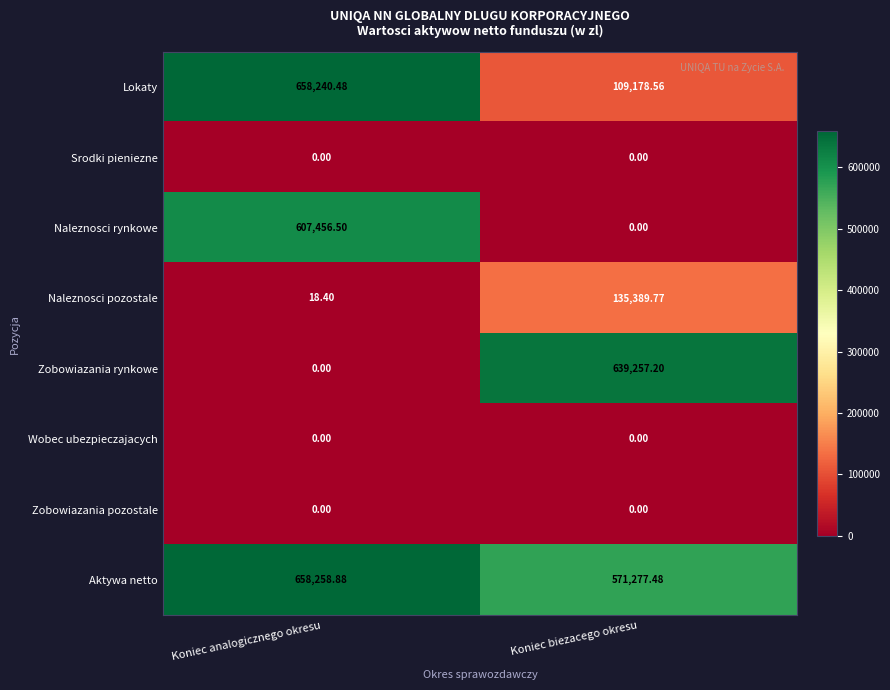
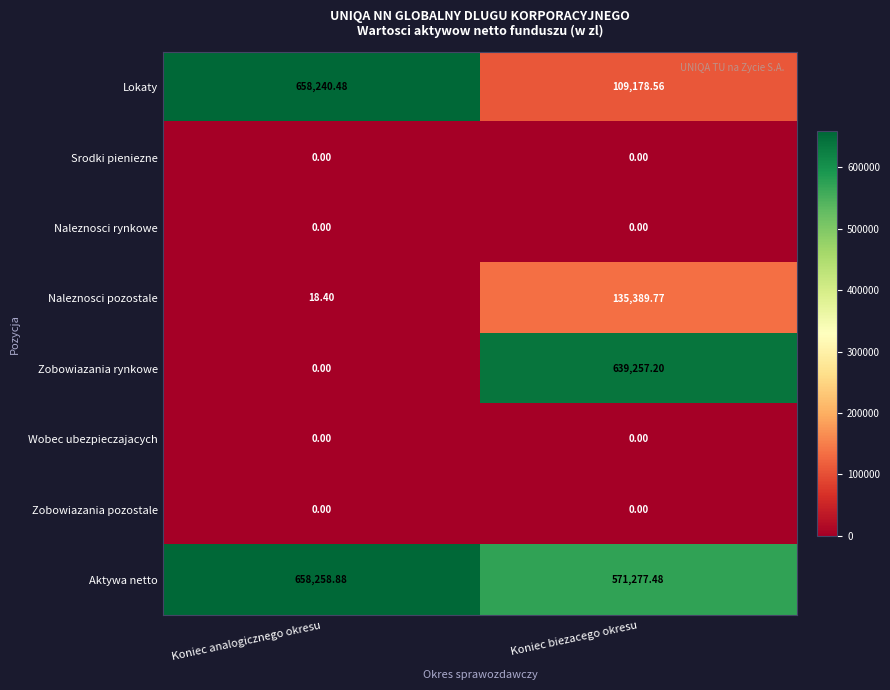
Naleznosci rynkowe, Koniec analogicznego okresu: 607,456.50 -> 0.00
